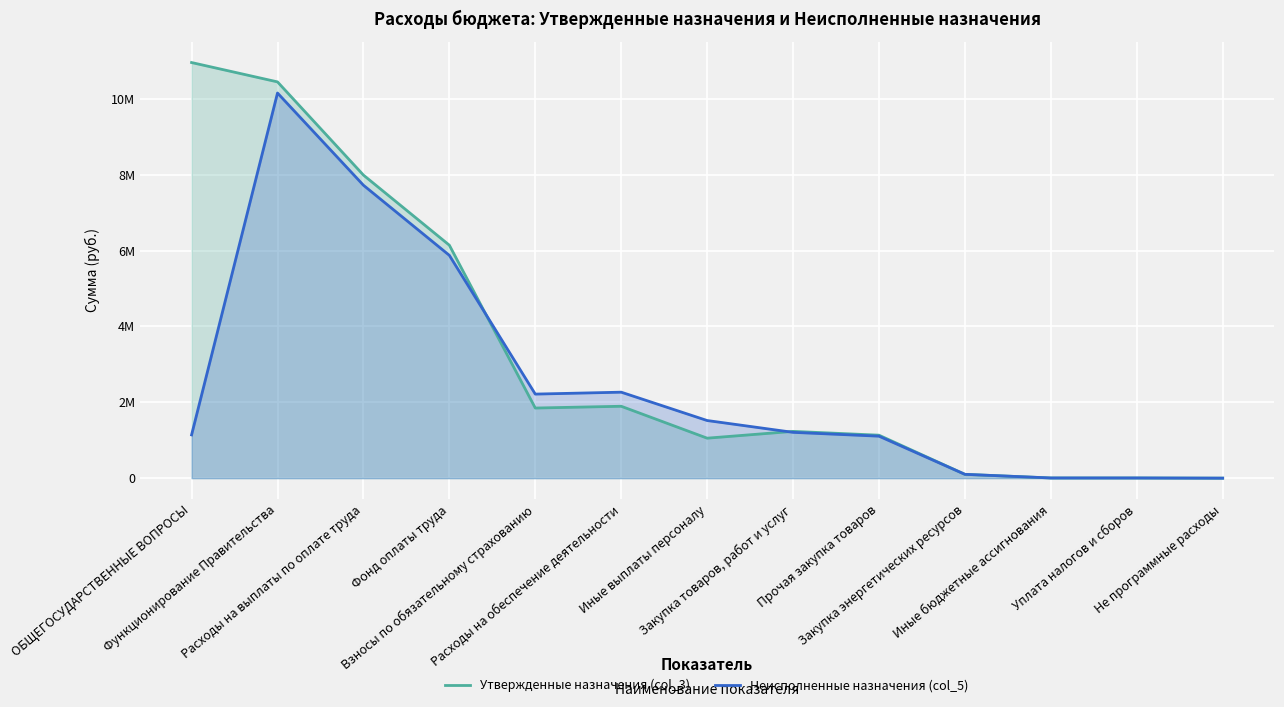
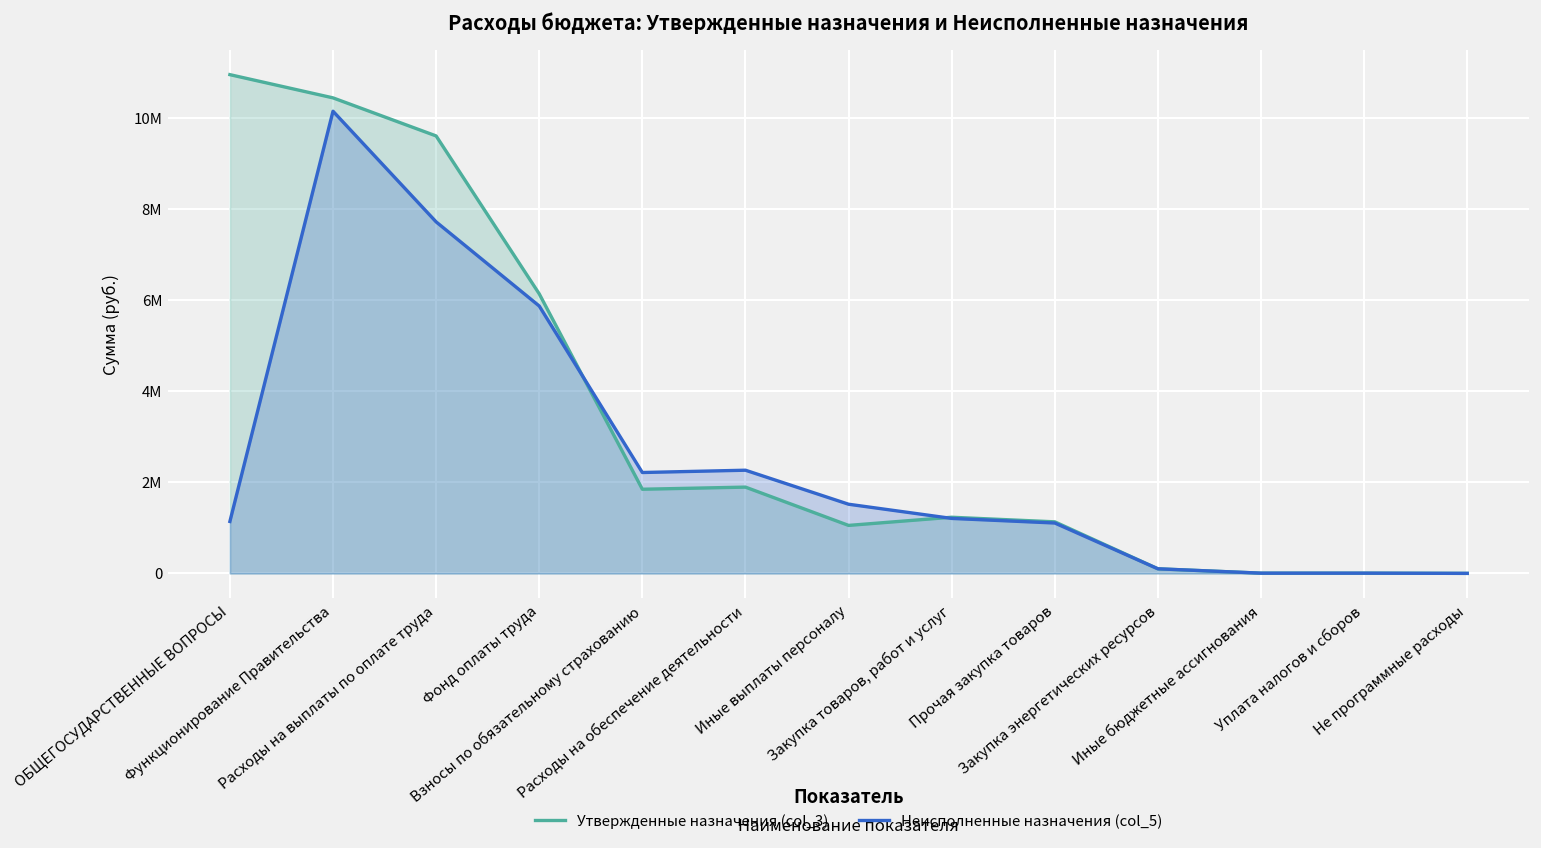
Утвержденные назначения (col_3), Расходы на выплаты по оплате труда: 8000000 -> 9600000
